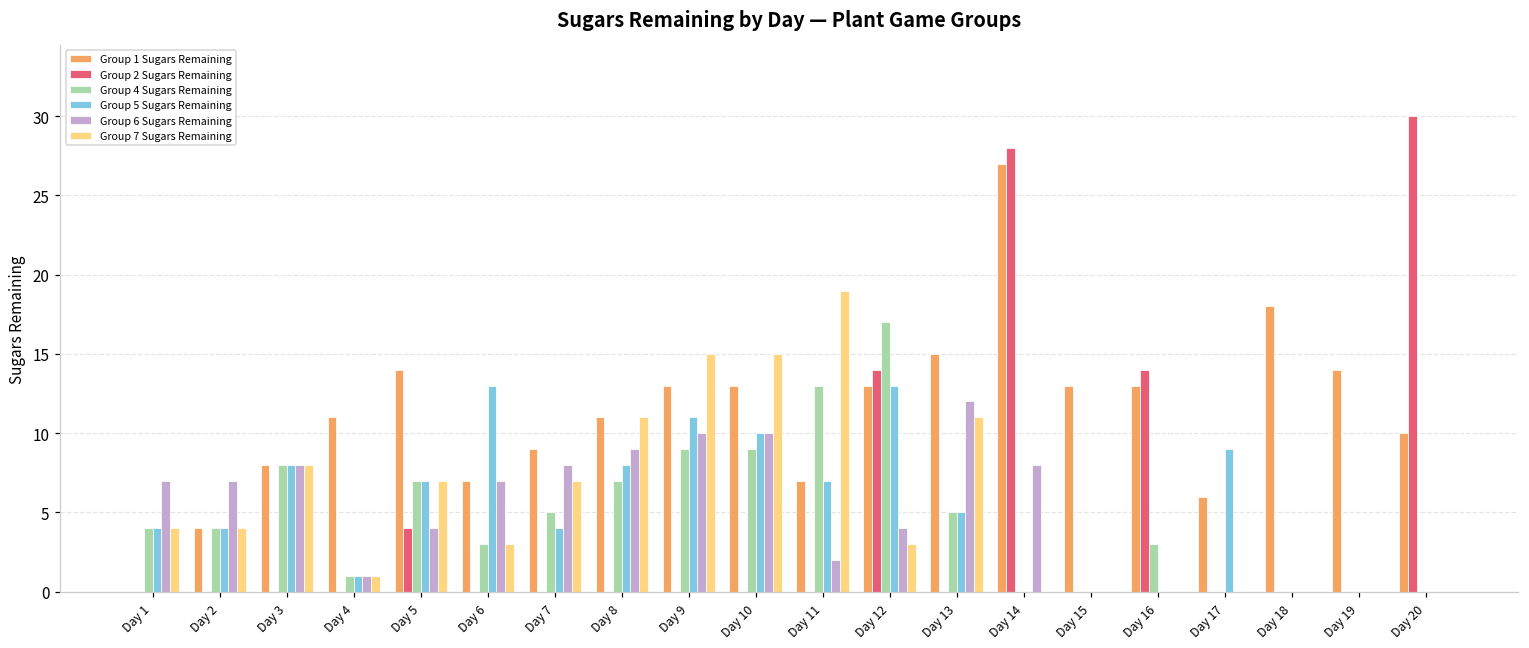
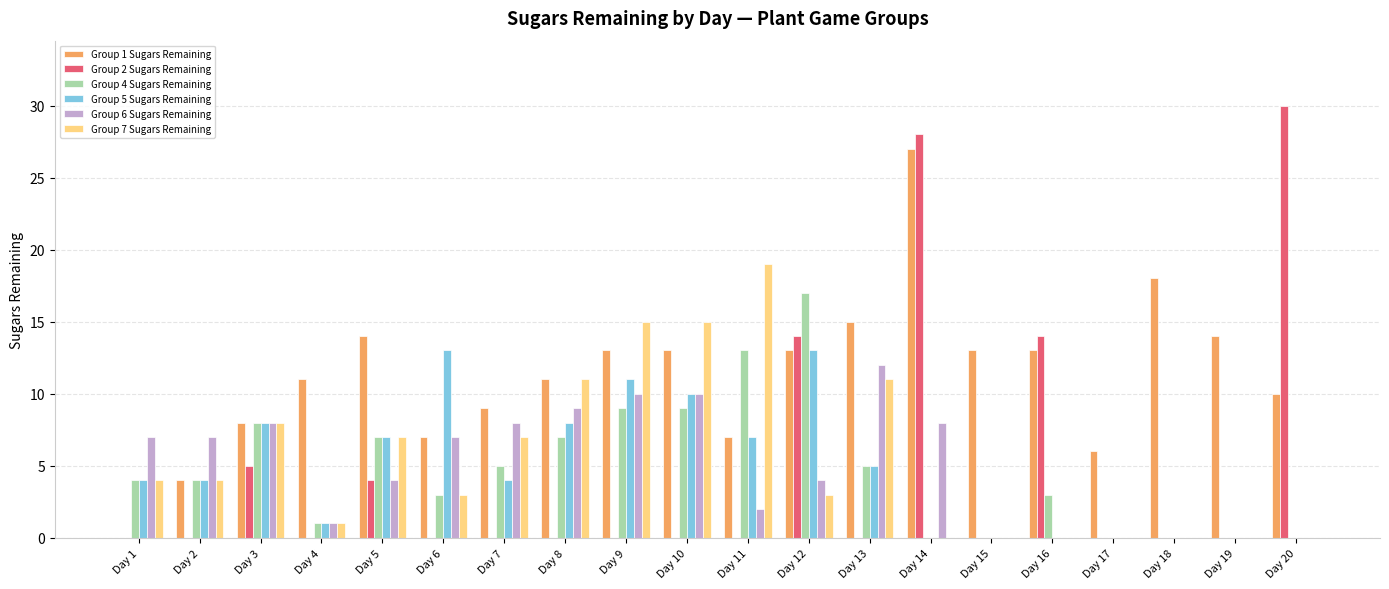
Group 2 Sugars Remaining, Day 3: 0 -> 5
Group 5 Sugars Remaining, Day 17: 9 -> 0
